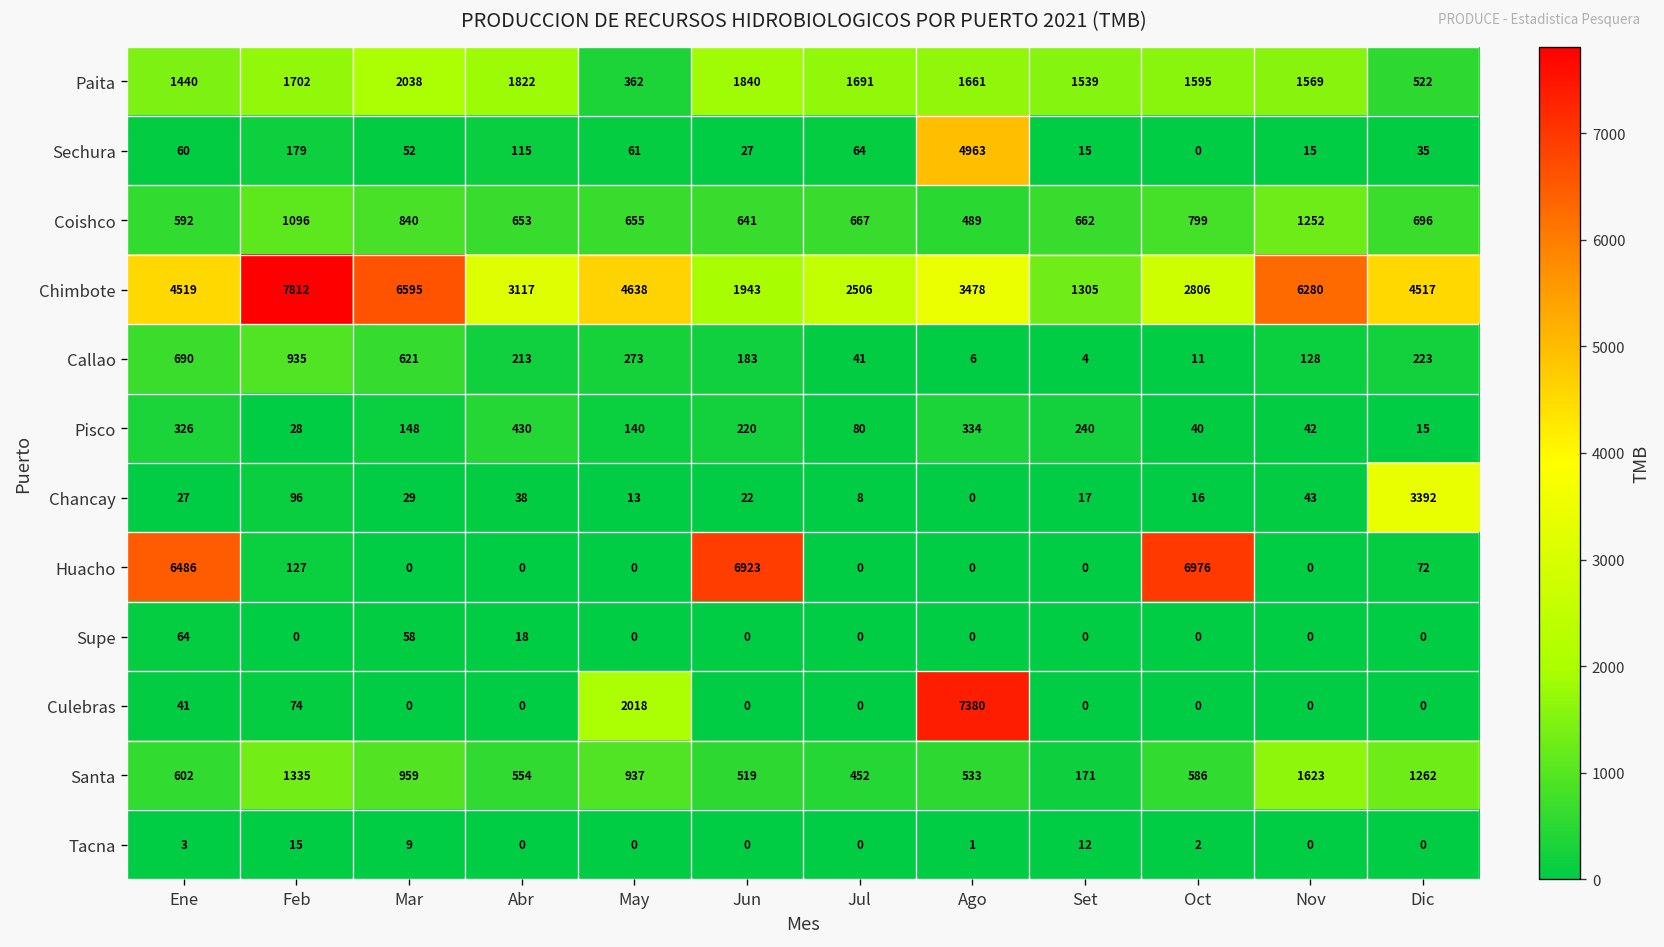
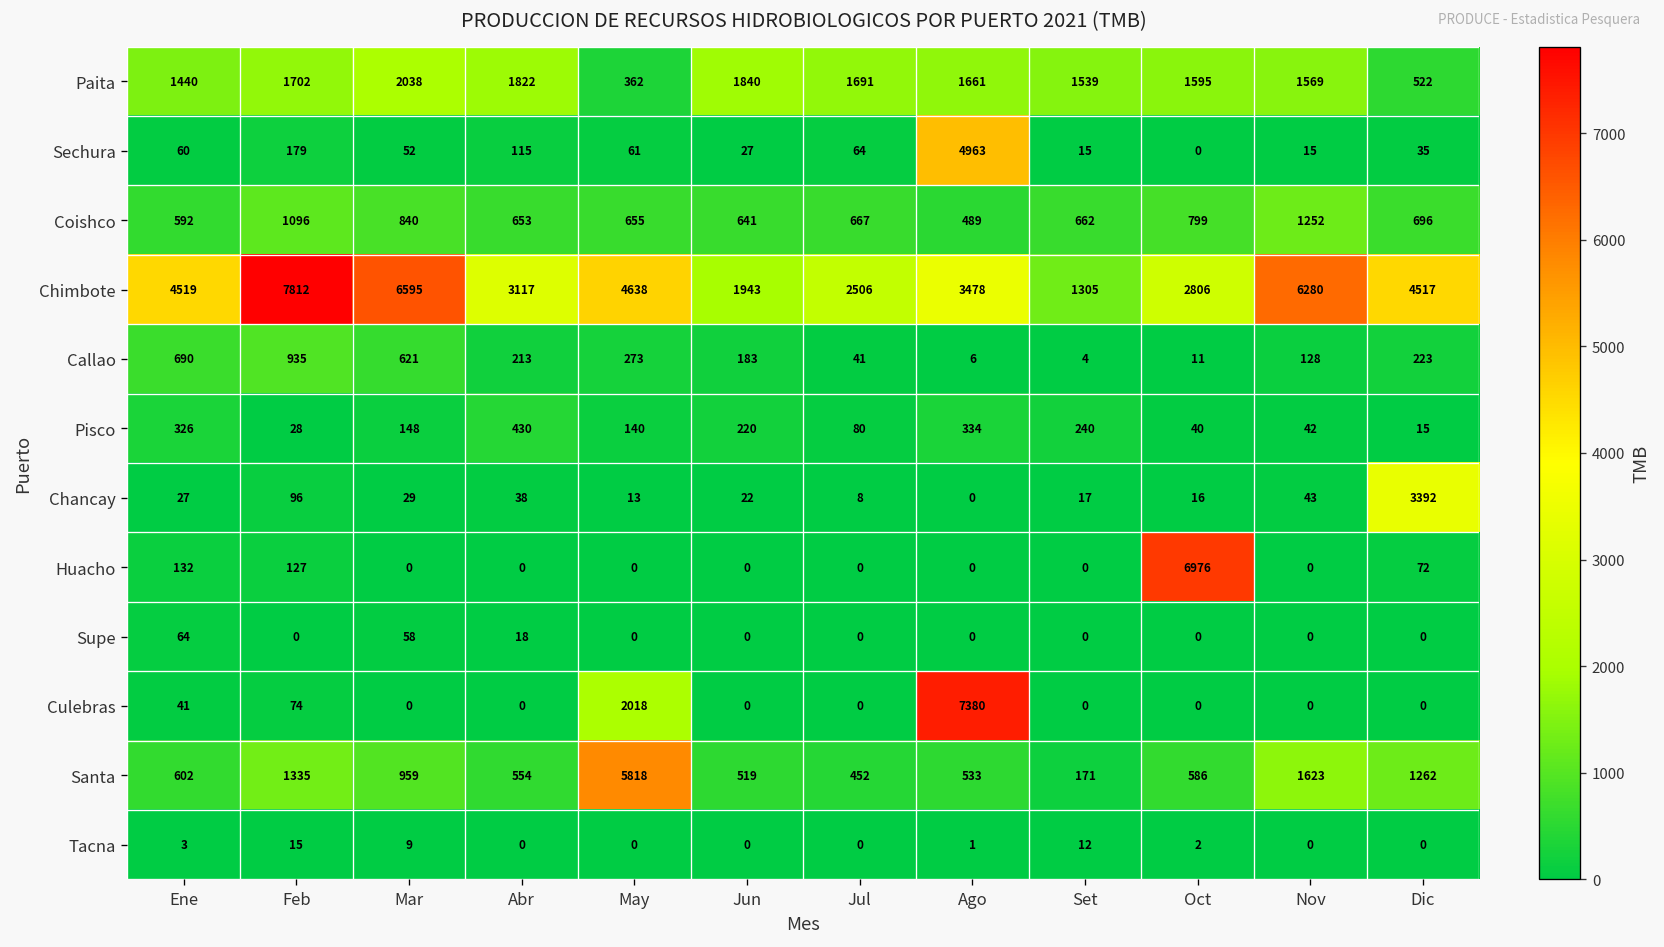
Huacho, Ene: 6486 -> 132
Huacho, Jun: 6923 -> 0
Santa, May: 937 -> 5818
